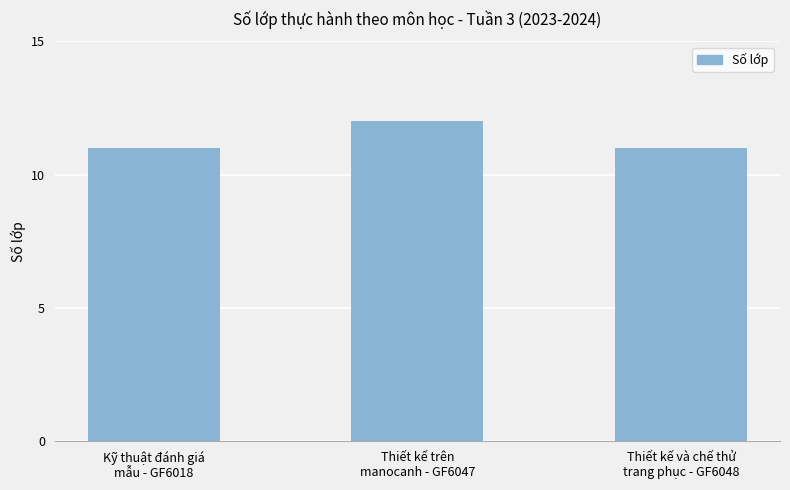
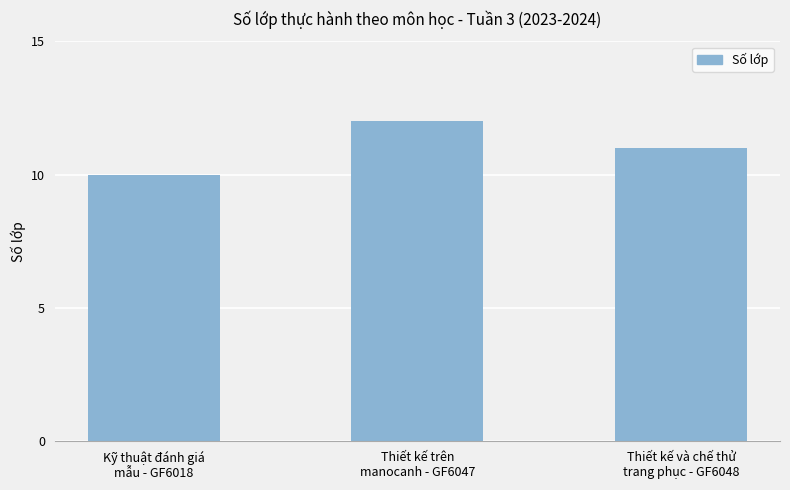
Kỹ thuật đánh giá mẫu - GF6018: 11 -> 10
